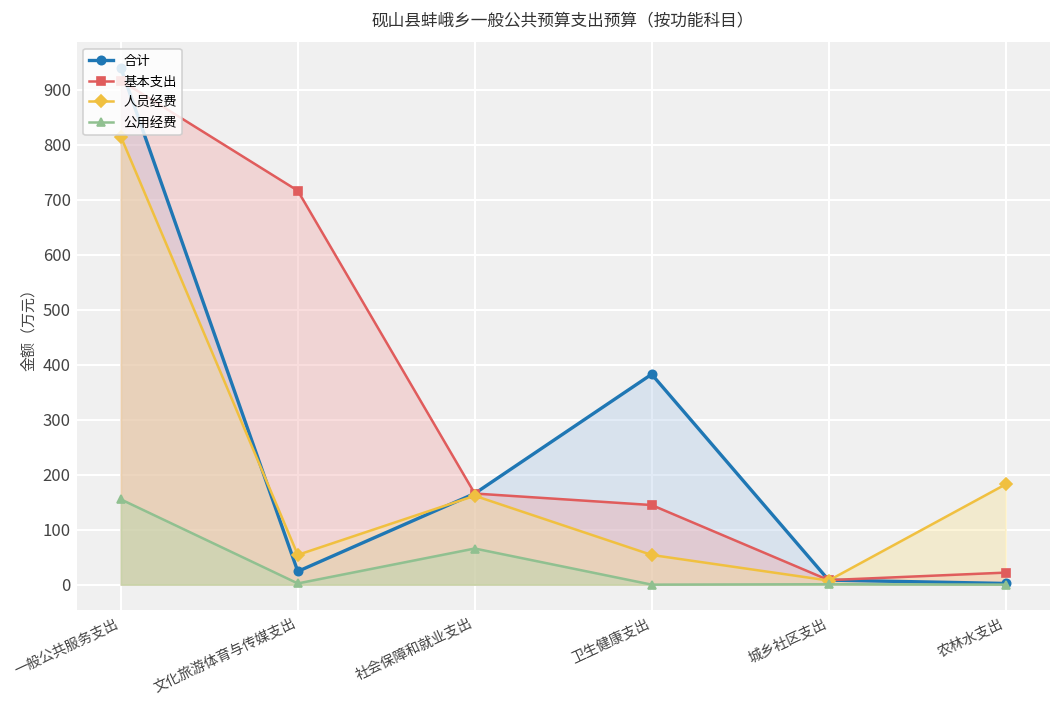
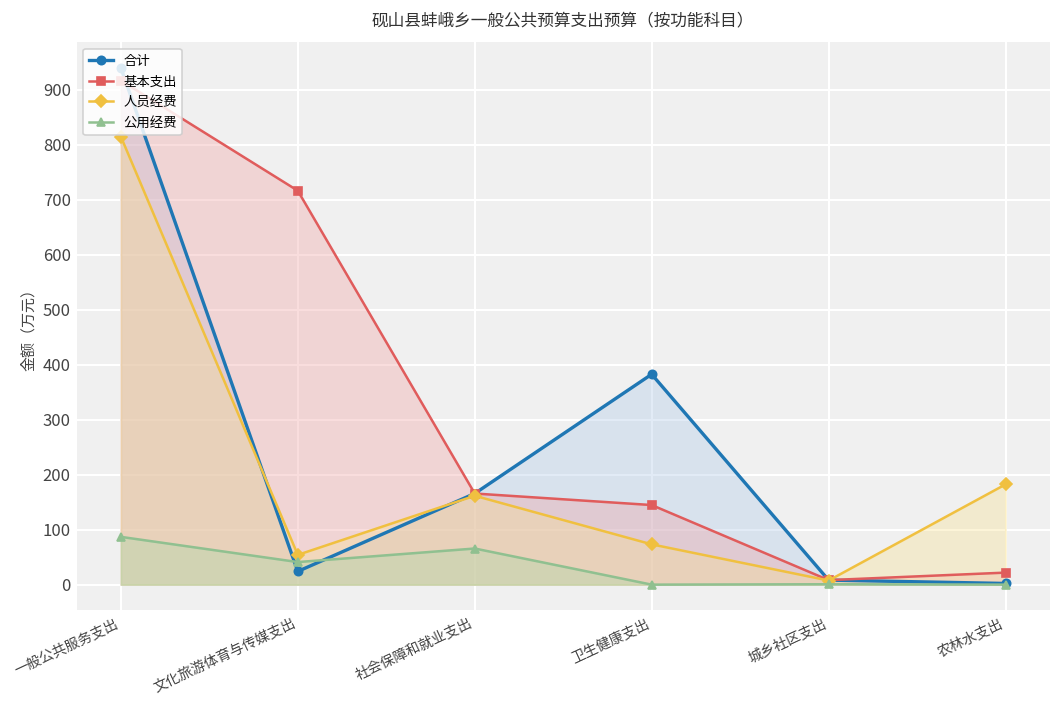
公用经费, 一般公共服务支出: 160 -> 90
公用经费, 文化旅游体育与传媒支出: 0 -> 40
人员经费, 卫生健康支出: 50 -> 70
